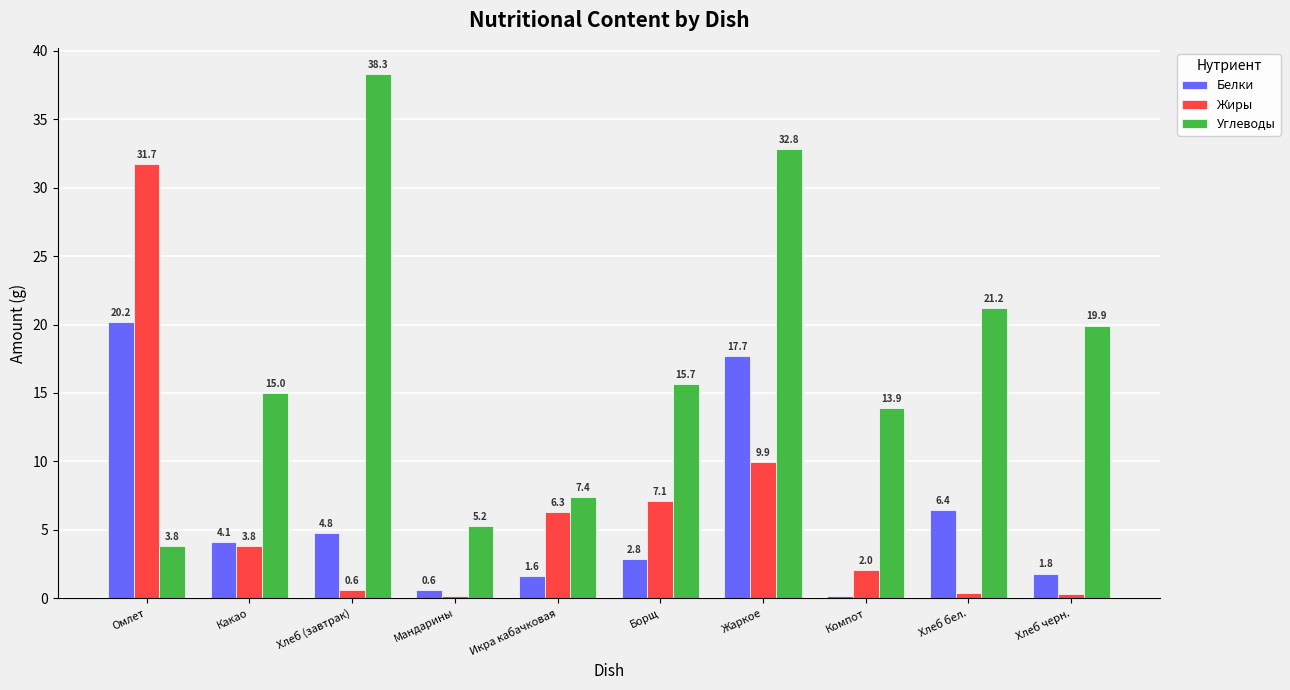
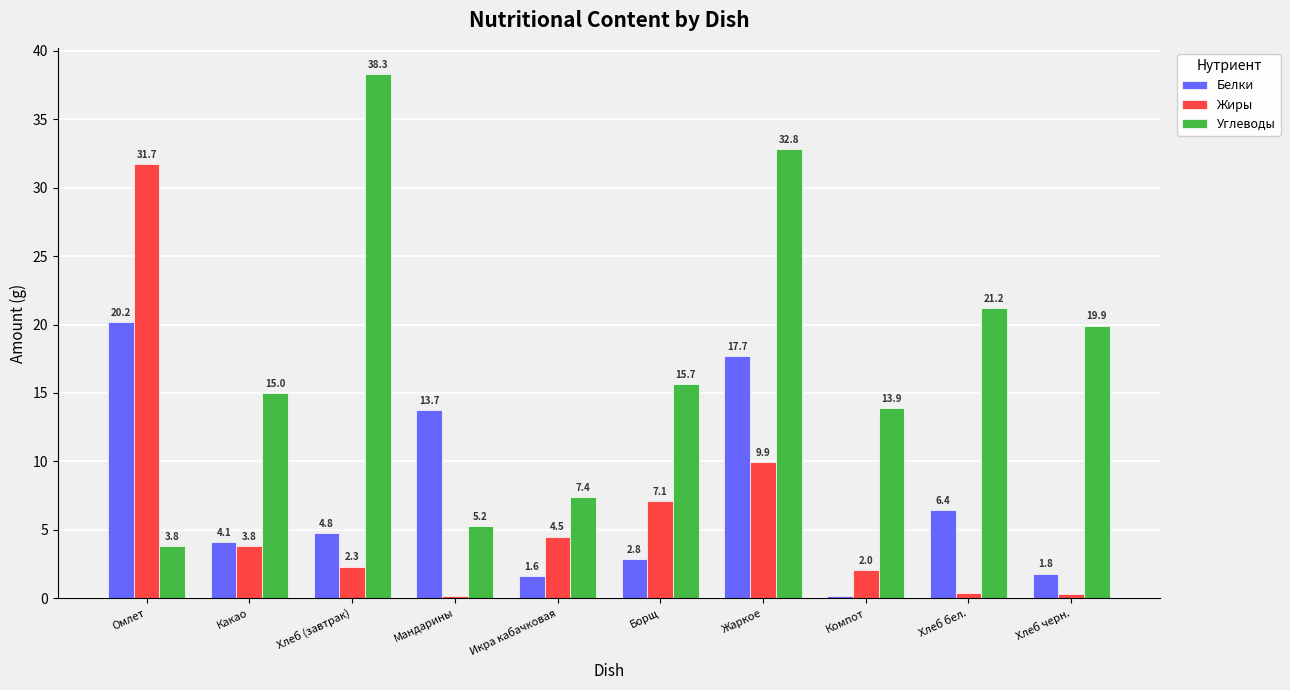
Жиры, Хлеб (завтрак): 0.6 -> 2.3
Белки, Мандарины: 0.6 -> 13.7
Жиры, Икра кабачковая: 6.3 -> 4.5
